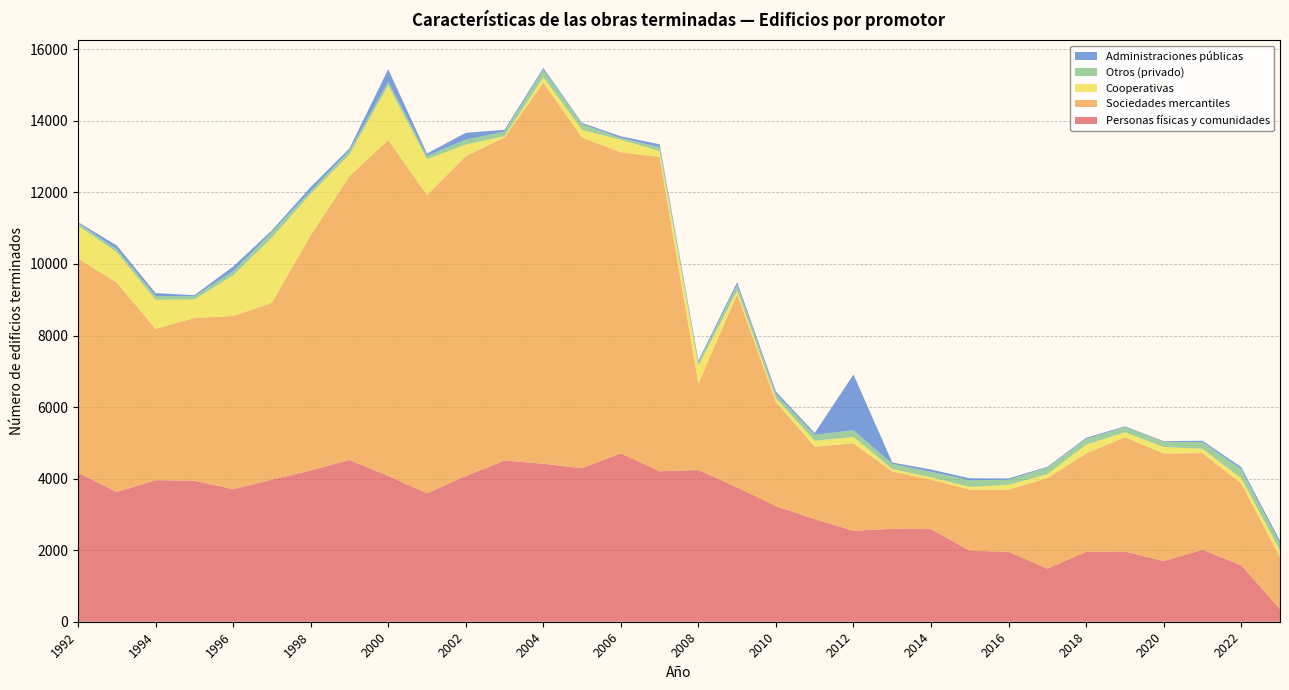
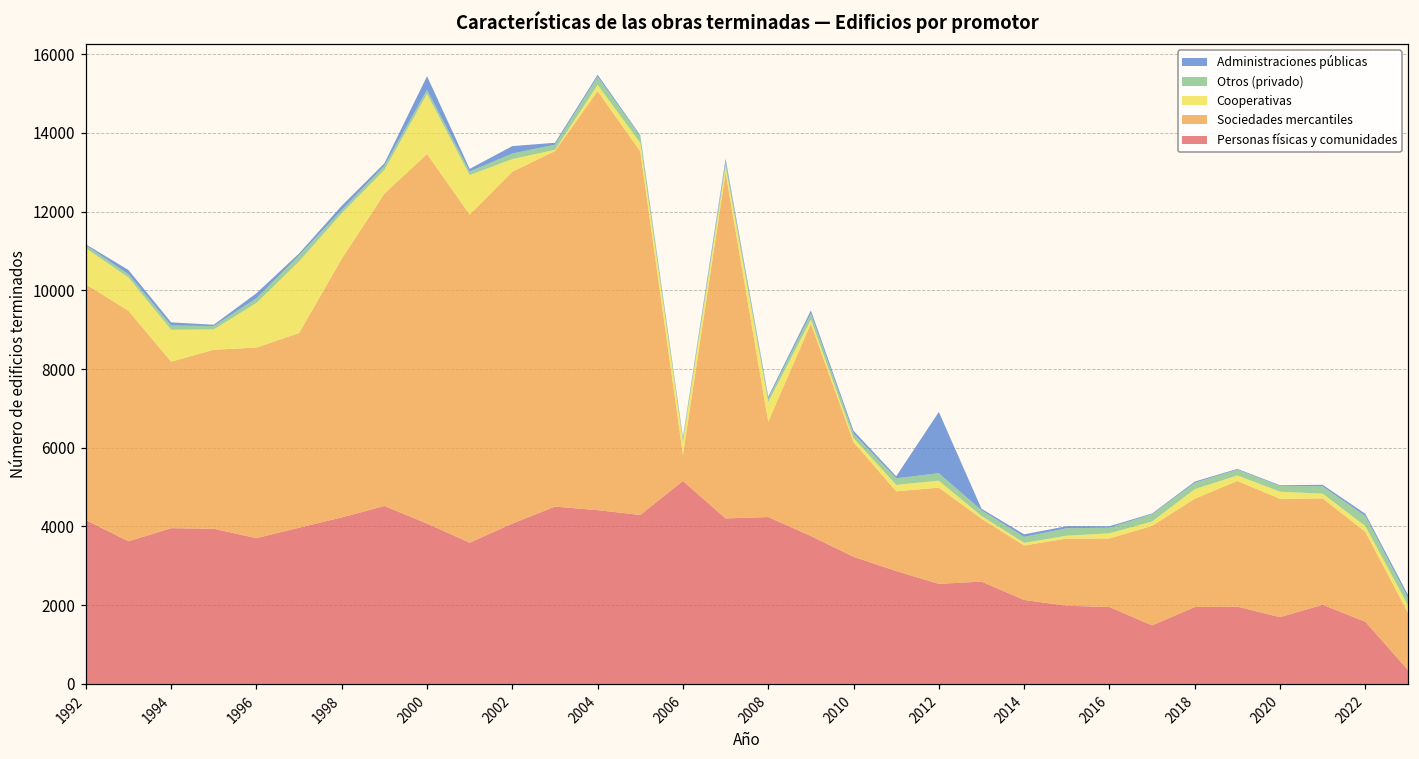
Personas físicas y comunidades, 2006: 4700 -> 5200
Sociedades mercantiles, 2006: 8400 -> 700
Personas físicas y comunidades, 2014: 2600 -> 2100
